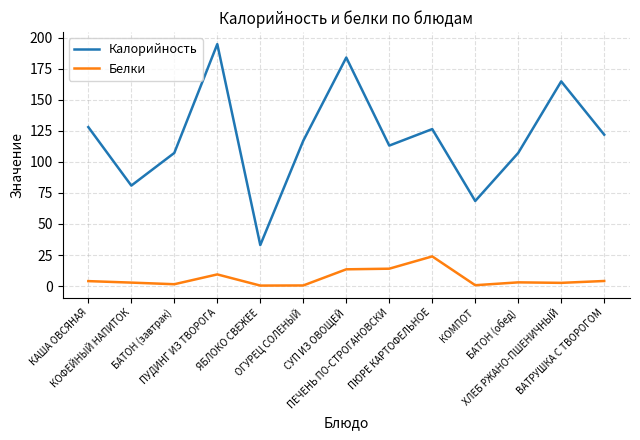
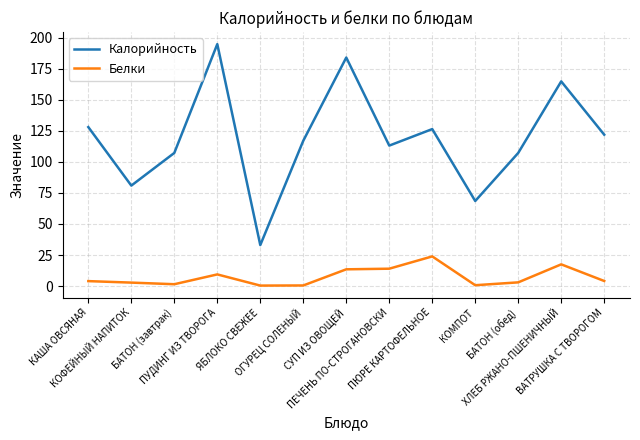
Белки, ХЛЕБ РЖАНО-ПШЕНИЧНЫЙ: 3 -> 18
